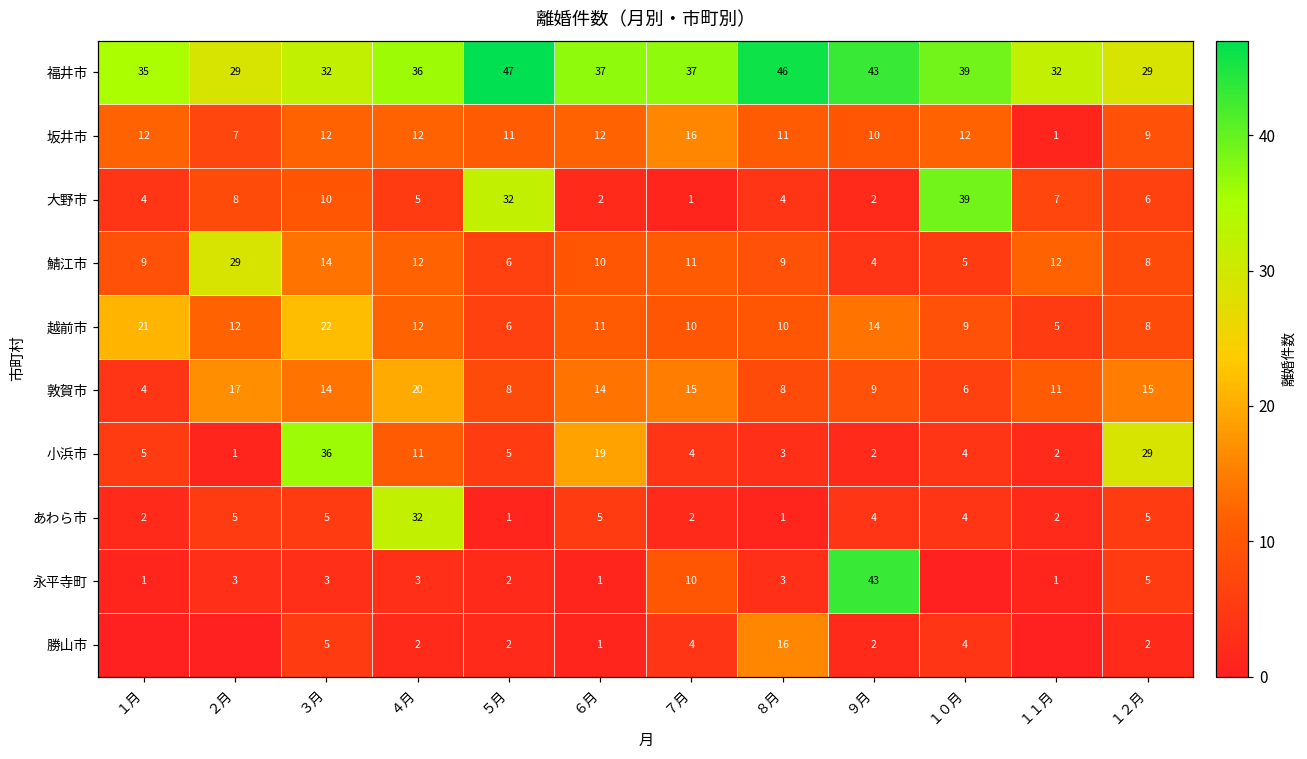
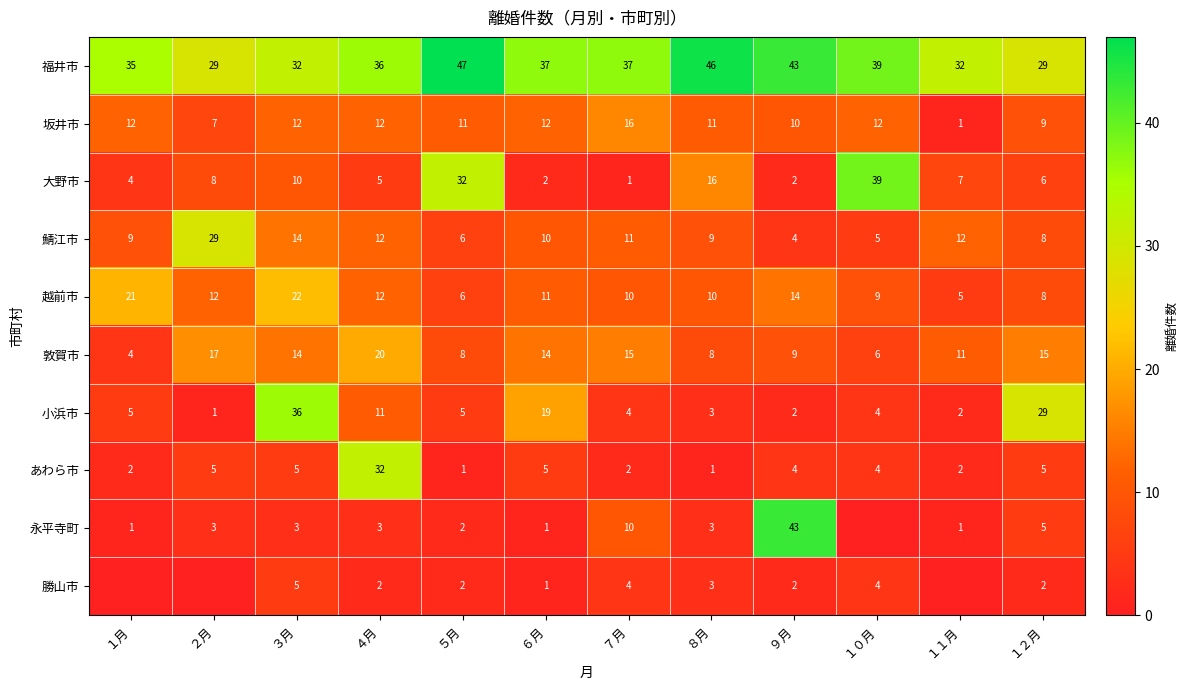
大野市, ８月: 4 -> 16
勝山市, ８月: 16 -> 3
